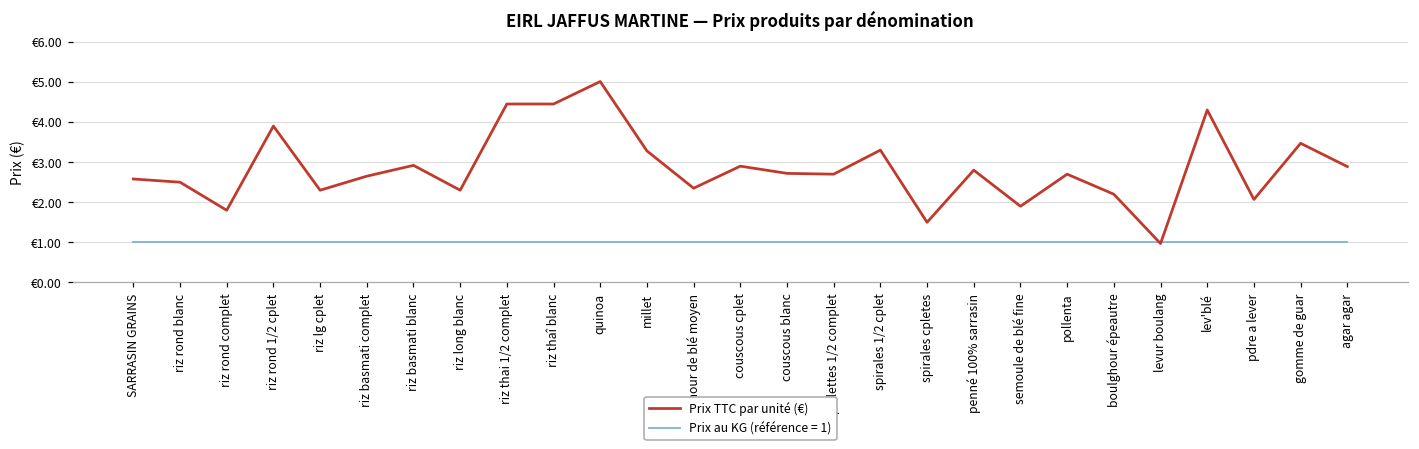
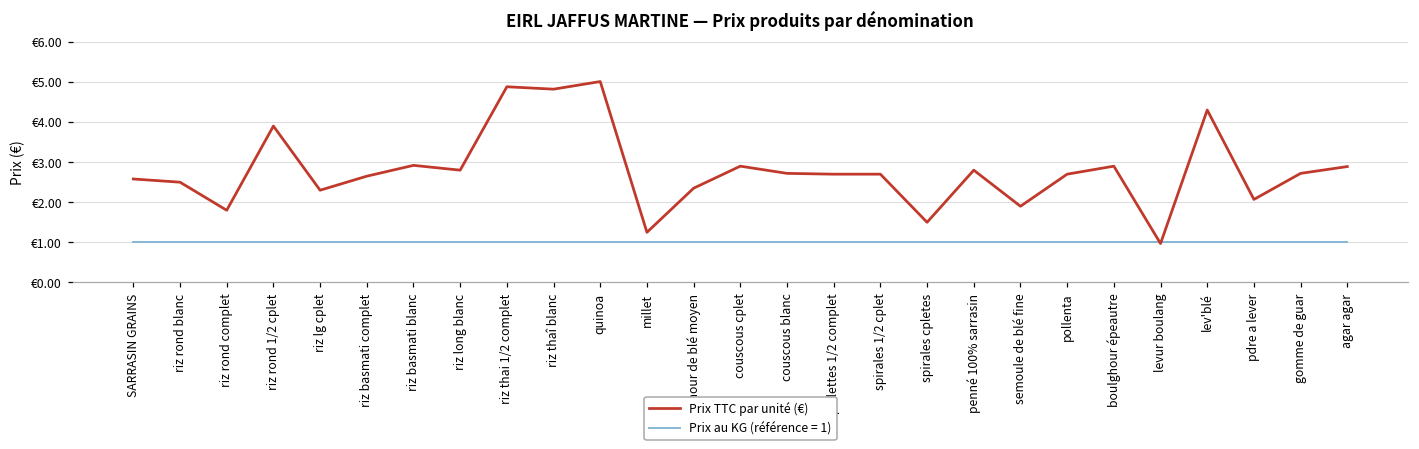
Prix TTC par unité (€), riz long blanc: €2.3 -> €2.8
Prix TTC par unité (€), riz thai 1/2 complet: €4.5 -> €4.9
Prix TTC par unité (€), riz thaî blanc: €4.5 -> €4.8
Prix TTC par unité (€), millet: €3.3 -> €1.3
Prix TTC par unité (€), spirales 1/2 cplet: €3.3 -> €2.7
Prix TTC par unité (€), boulghour épeautre: €2.2 -> €2.9
Prix TTC par unité (€), gomme de guar: €3.5 -> €2.7
